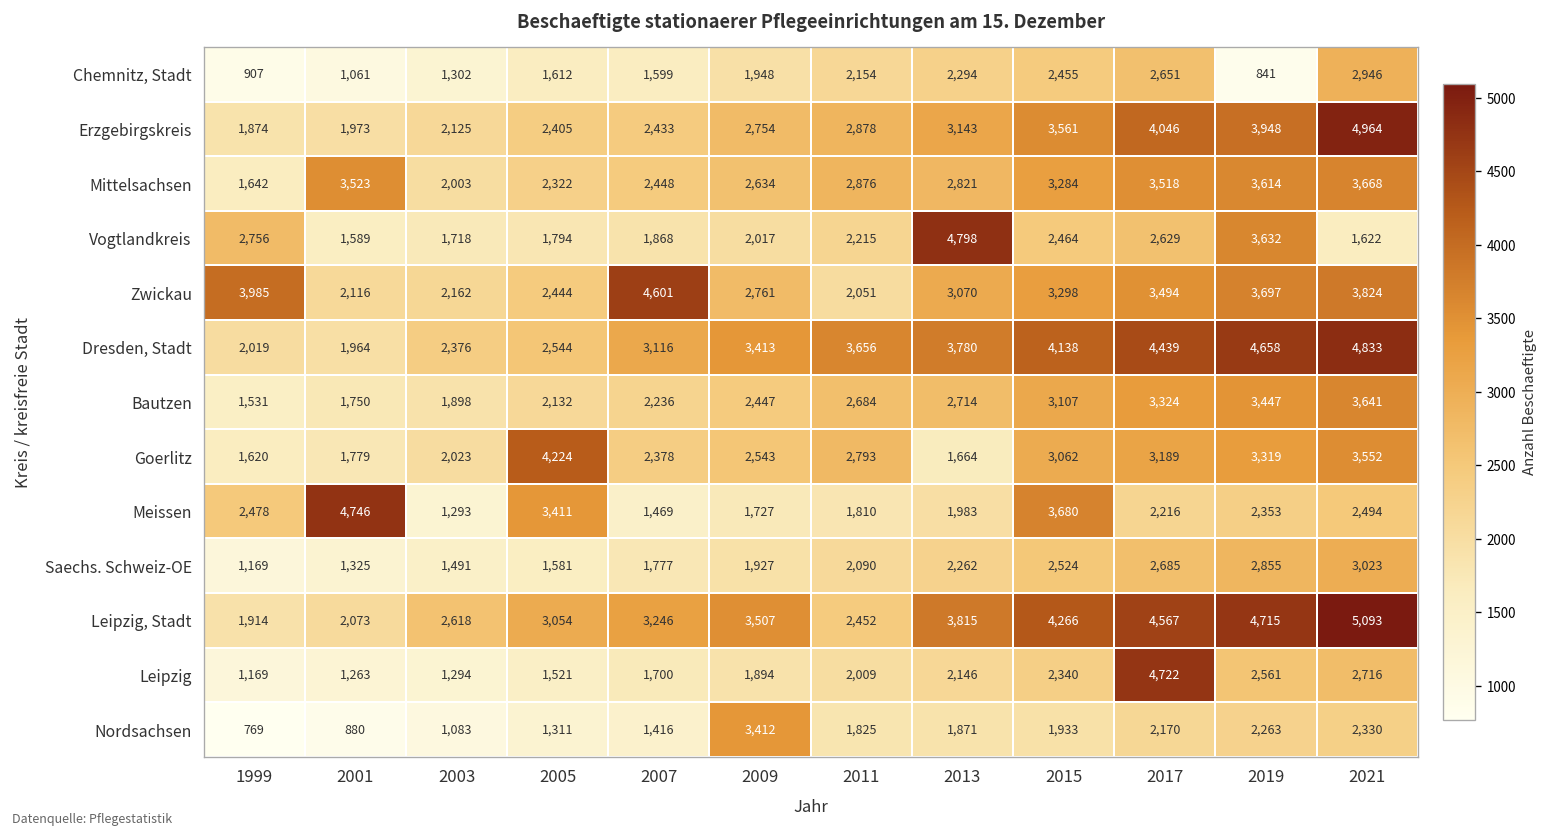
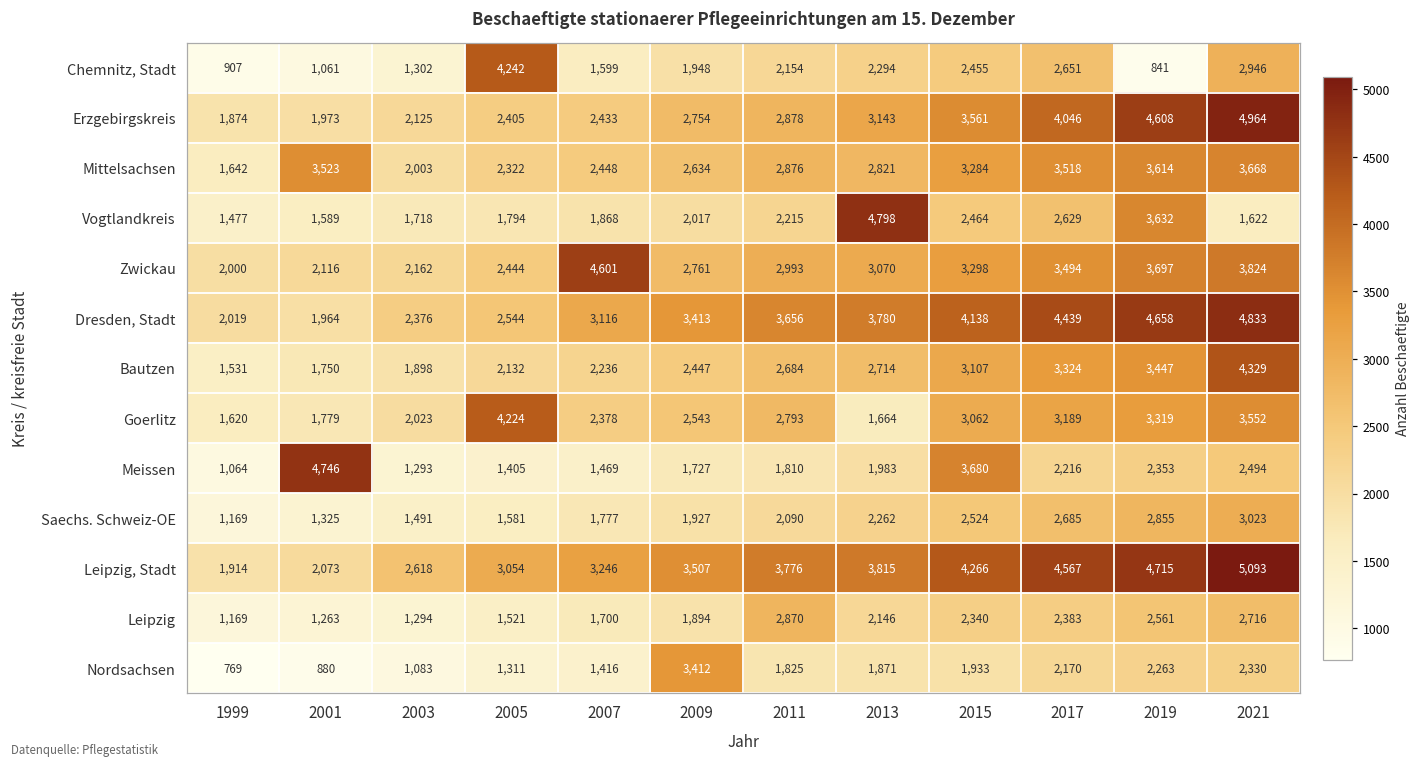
Chemnitz, Stadt, 2005: 1,612 -> 4,242
Erzgebirgskreis, 2019: 3,948 -> 4,608
Vogtlandkreis, 1999: 2,756 -> 1,477
Zwickau, 1999: 3,985 -> 2,000
Zwickau, 2011: 2,051 -> 2,993
Bautzen, 2021: 3,641 -> 4,329
Meissen, 1999: 2,478 -> 1,064
Meissen, 2005: 3,411 -> 1,405
Leipzig, Stadt, 2011: 2,452 -> 3,776
Leipzig, 2011: 2,009 -> 2,870
Leipzig, 2017: 4,722 -> 2,383
